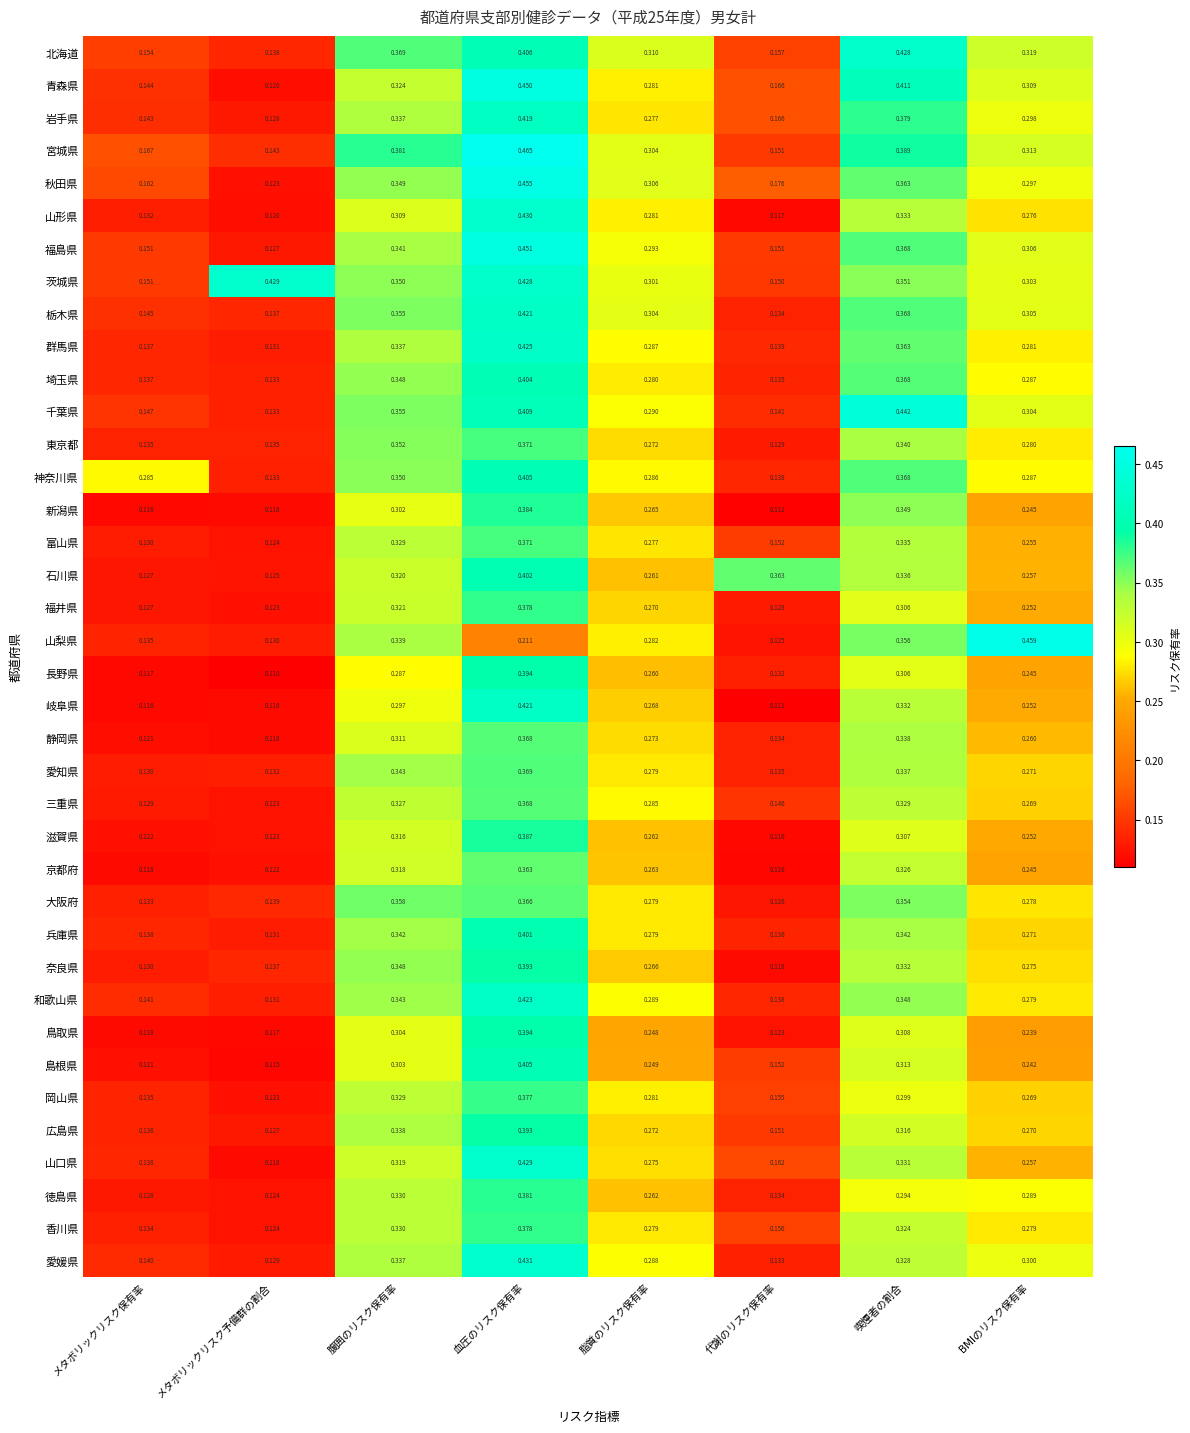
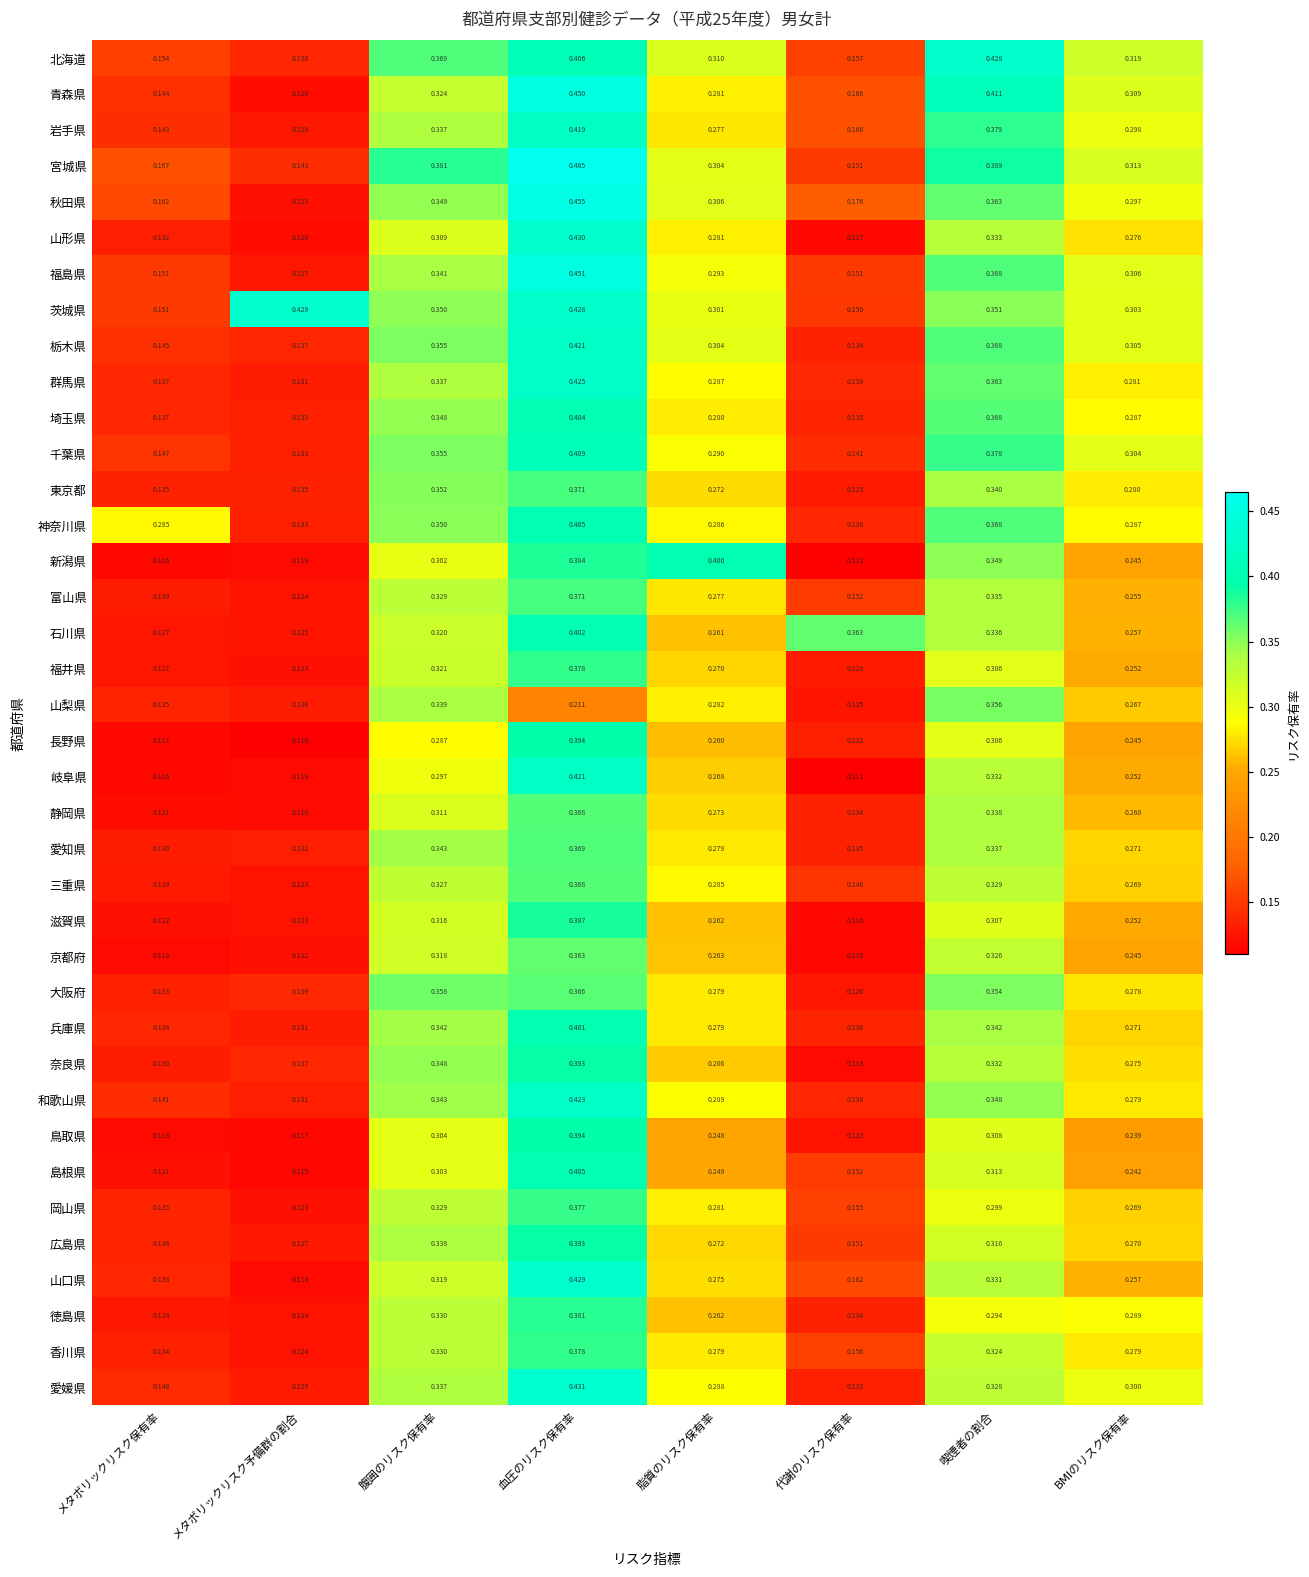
千葉県, 喫煙者の割合: 0.442 -> 0.378
新潟県, 脂質のリスク保有率: 0.265 -> 0.400
山梨県, BMIのリスク保有率: 0.459 -> 0.267
